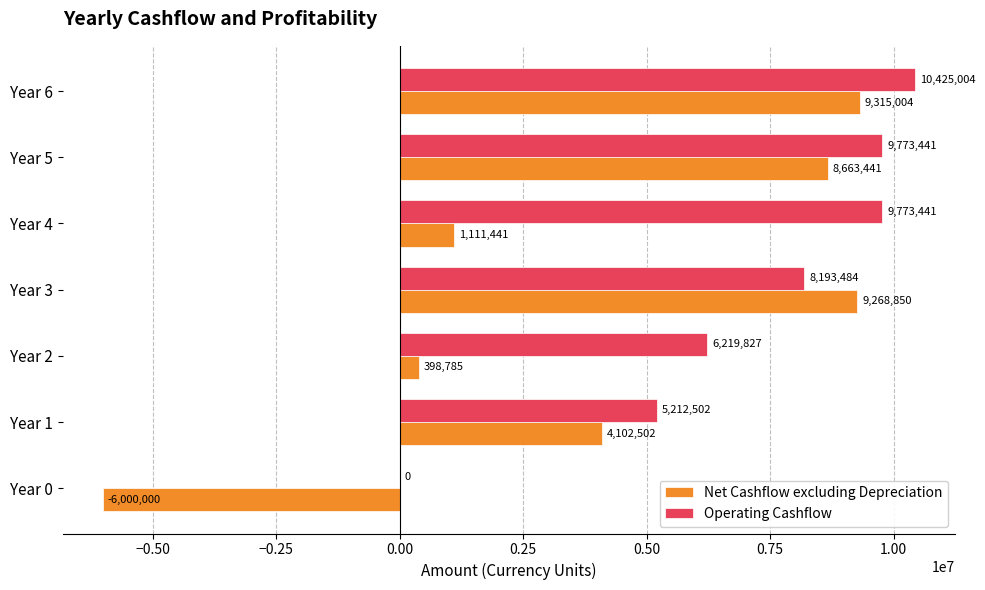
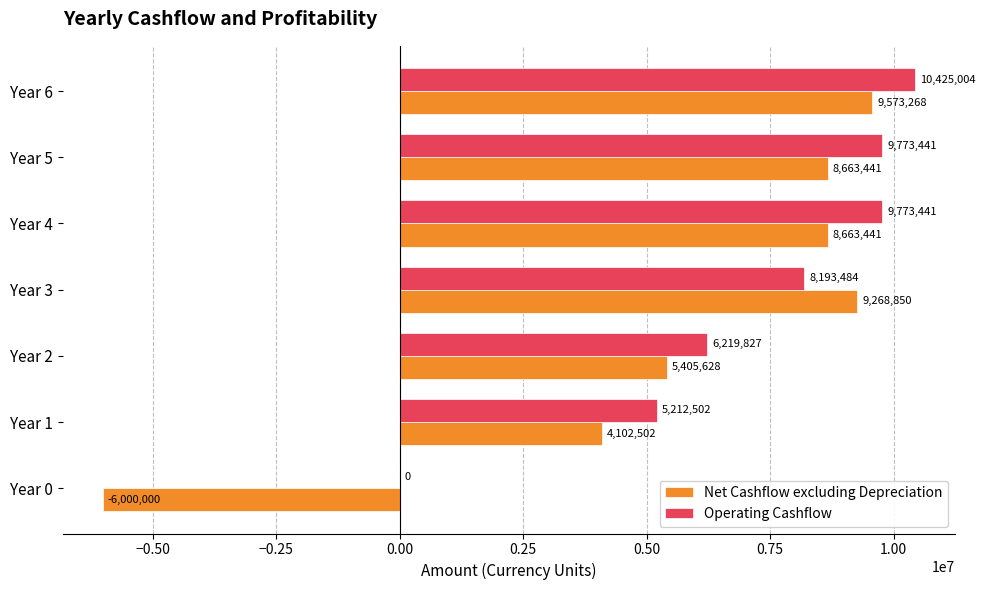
Net Cashflow excluding Depreciation, Year 6: 9,315,004 -> 9,573,268
Net Cashflow excluding Depreciation, Year 4: 1,111,441 -> 8,663,441
Net Cashflow excluding Depreciation, Year 2: 398,785 -> 5,405,628
